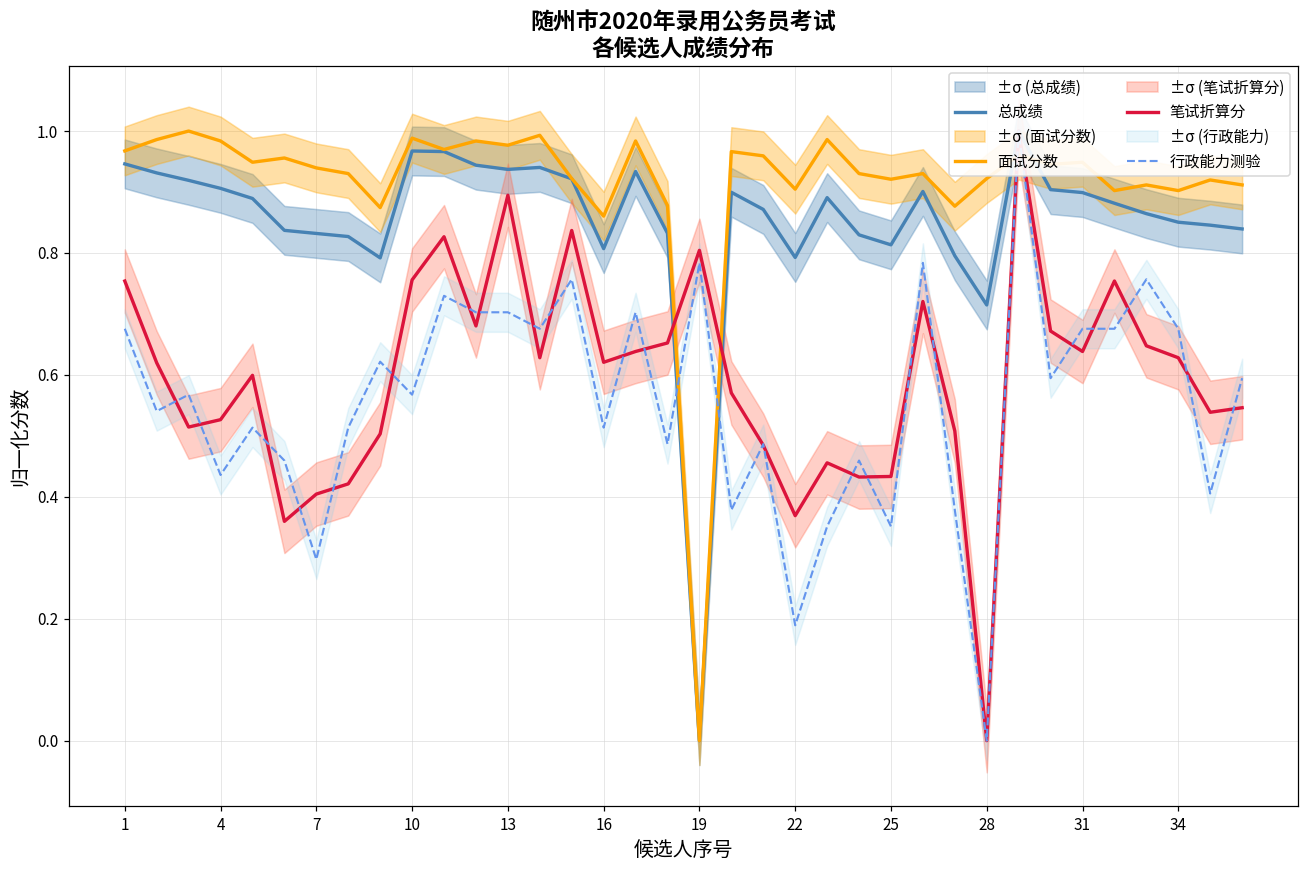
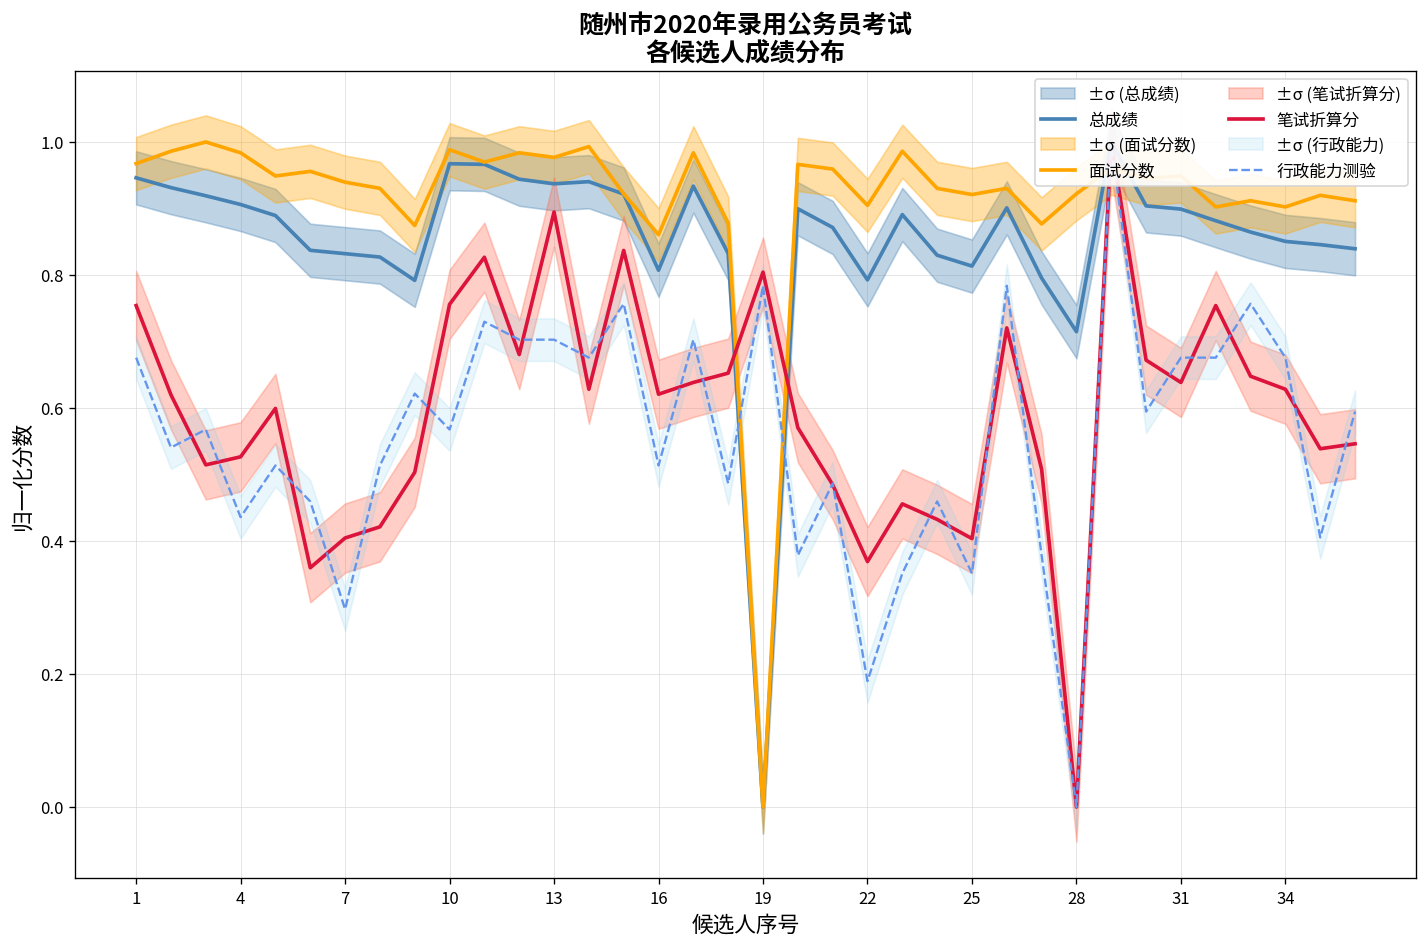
笔试折算分, 25: 0.43 -> 0.40
